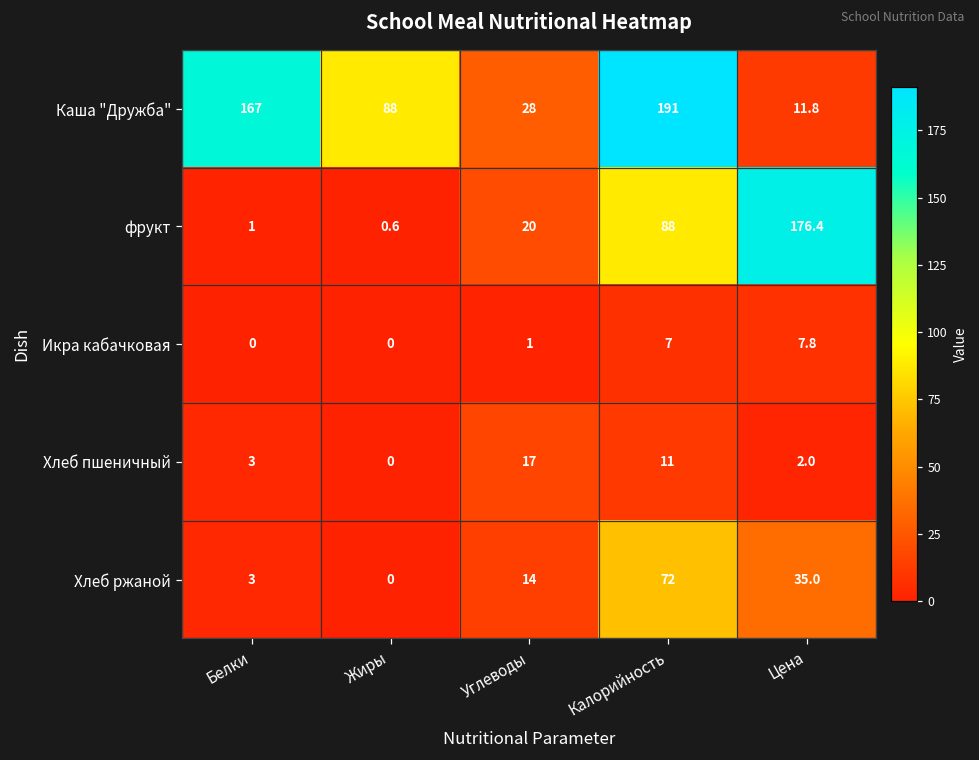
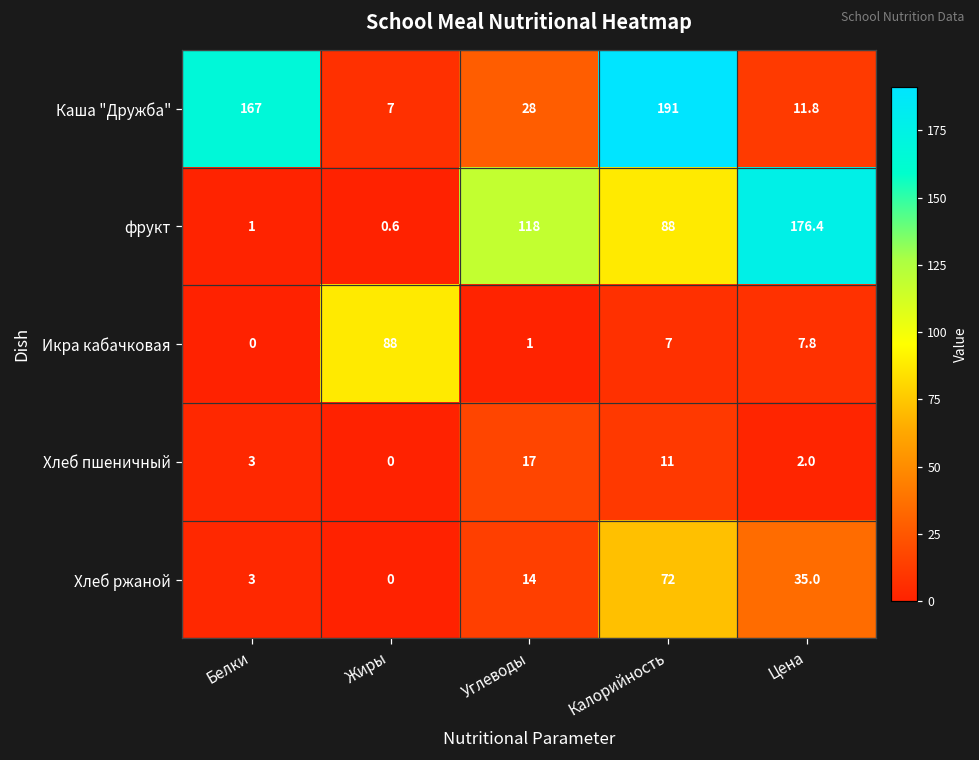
Каша "Дружба", Жиры: 88 -> 7
фрукт, Углеводы: 20 -> 118
Икра кабачковая, Жиры: 0 -> 88
